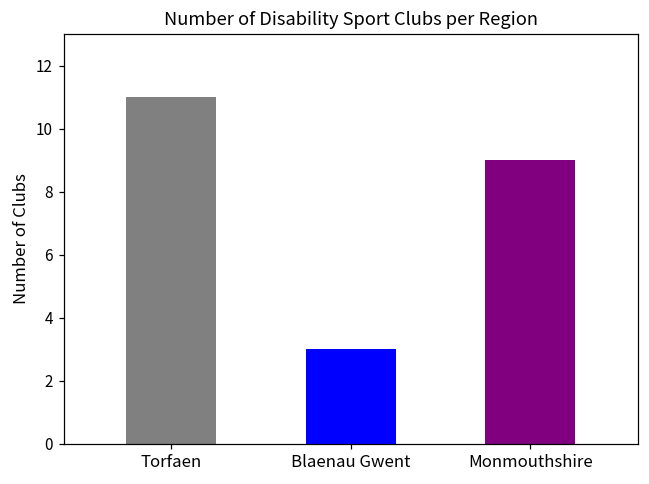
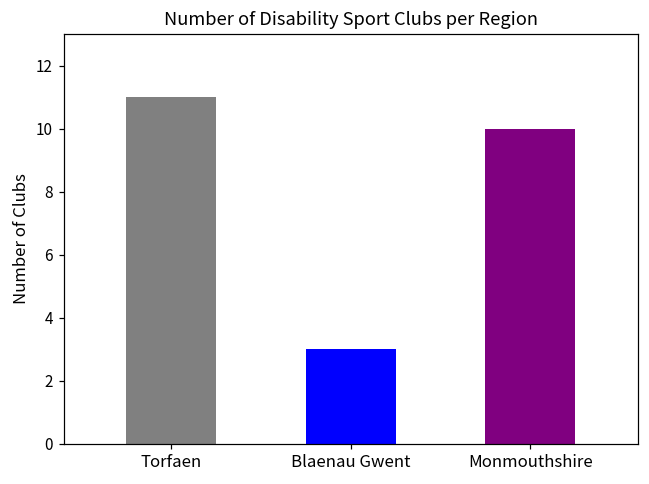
Monmouthshire: 9 -> 10
